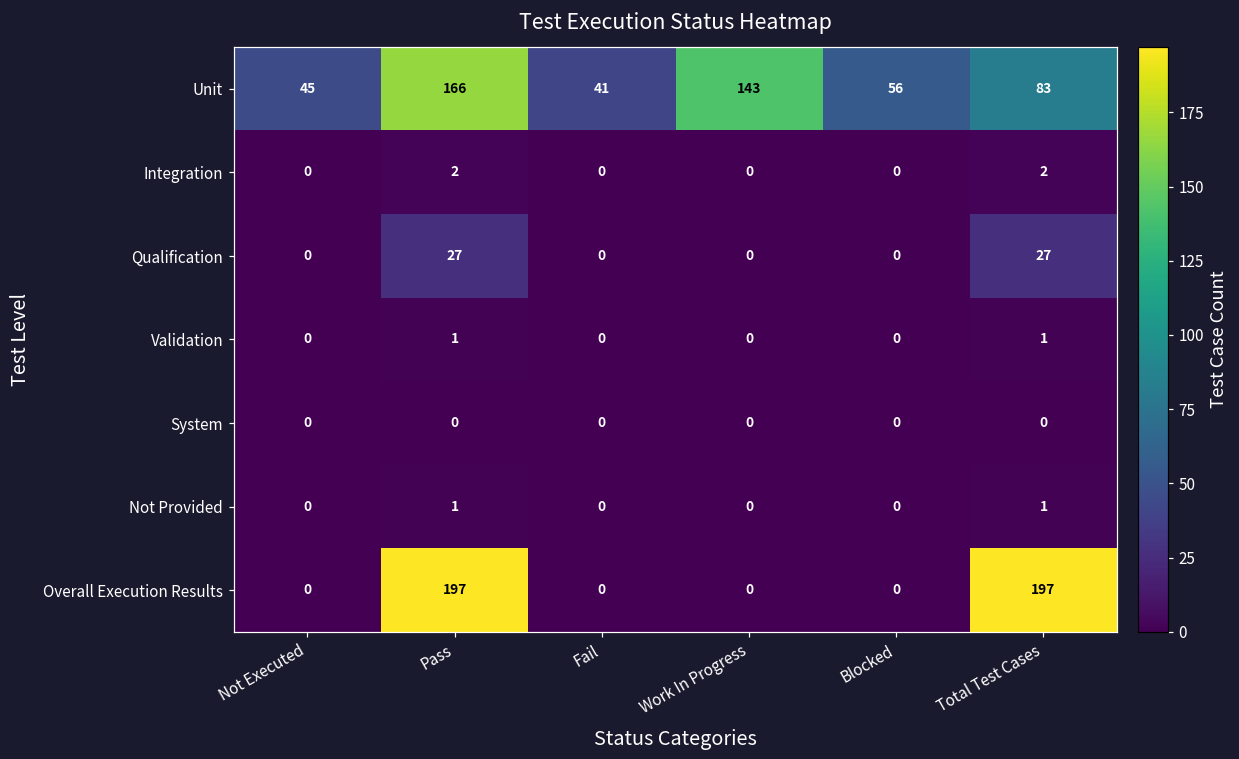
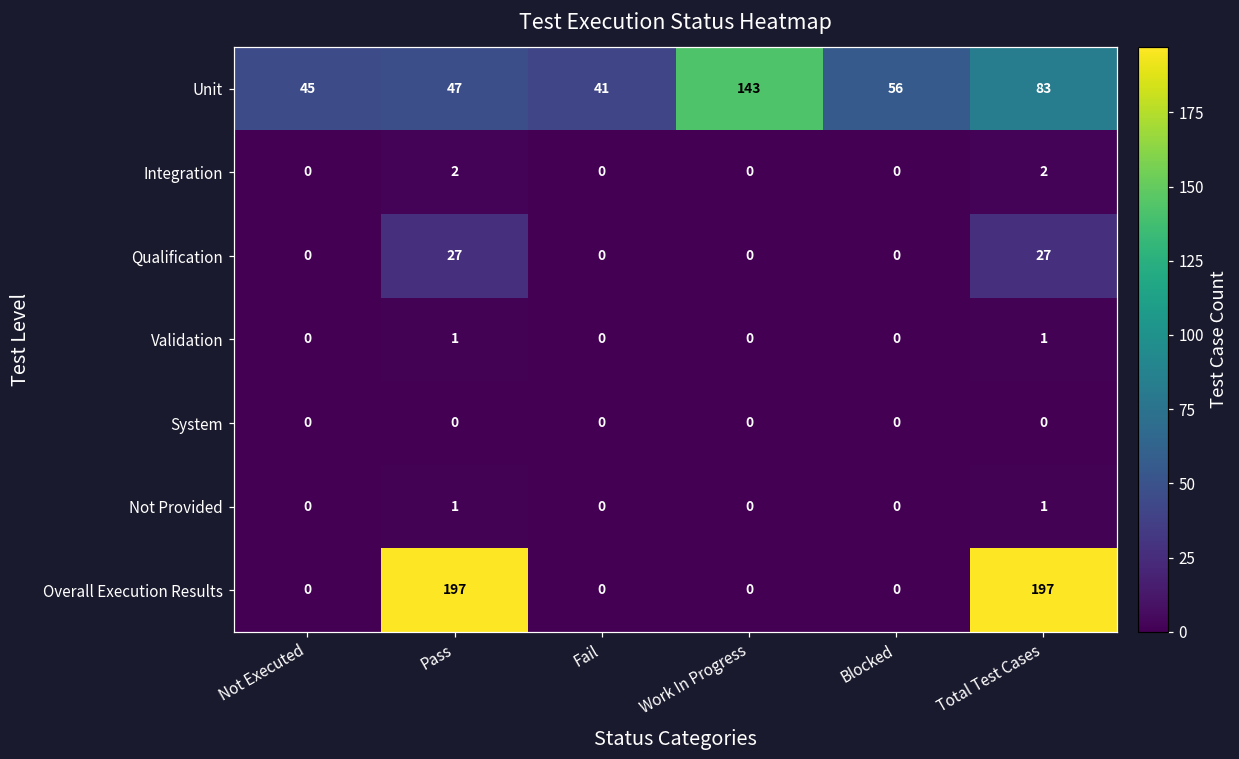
Unit, Pass: 166 -> 47
